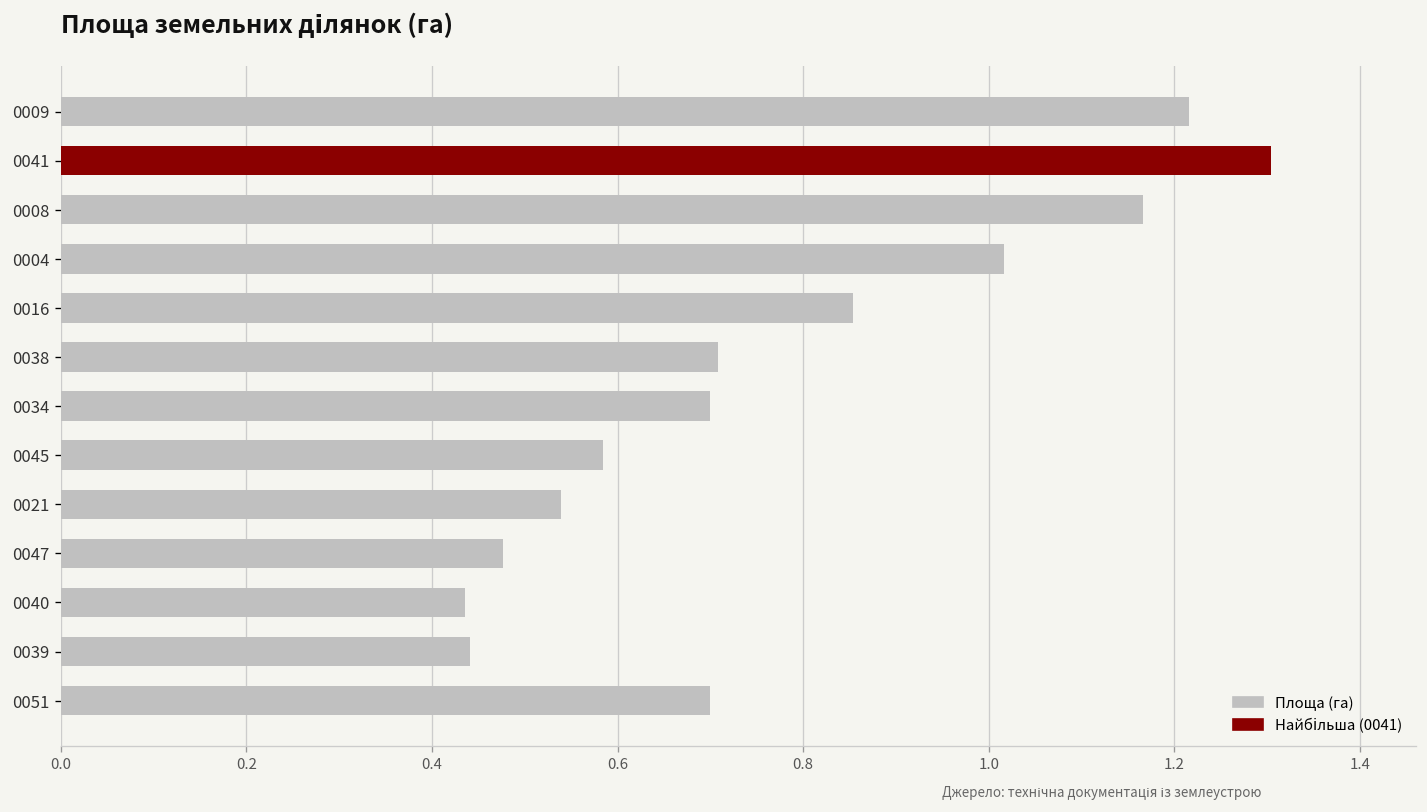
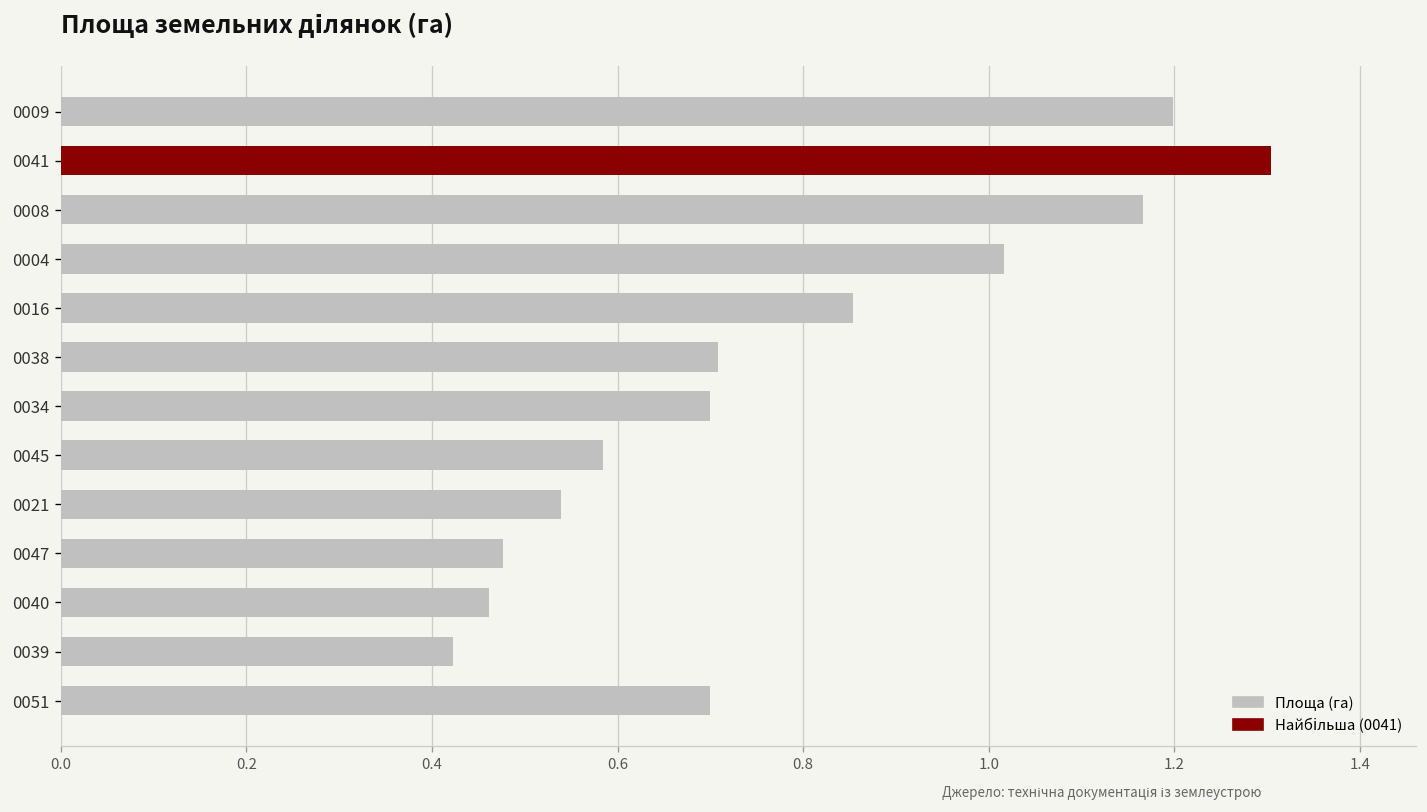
0009: 1.22 -> 1.20
0040: 0.44 -> 0.46
0039: 0.44 -> 0.42
